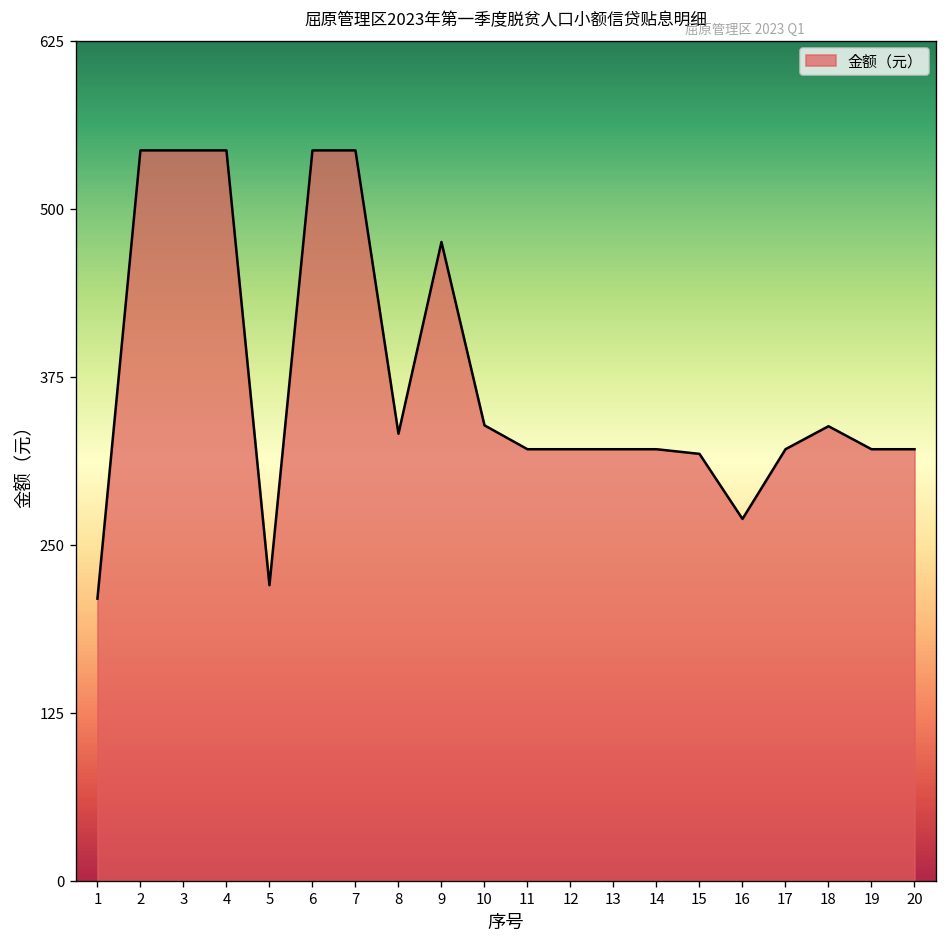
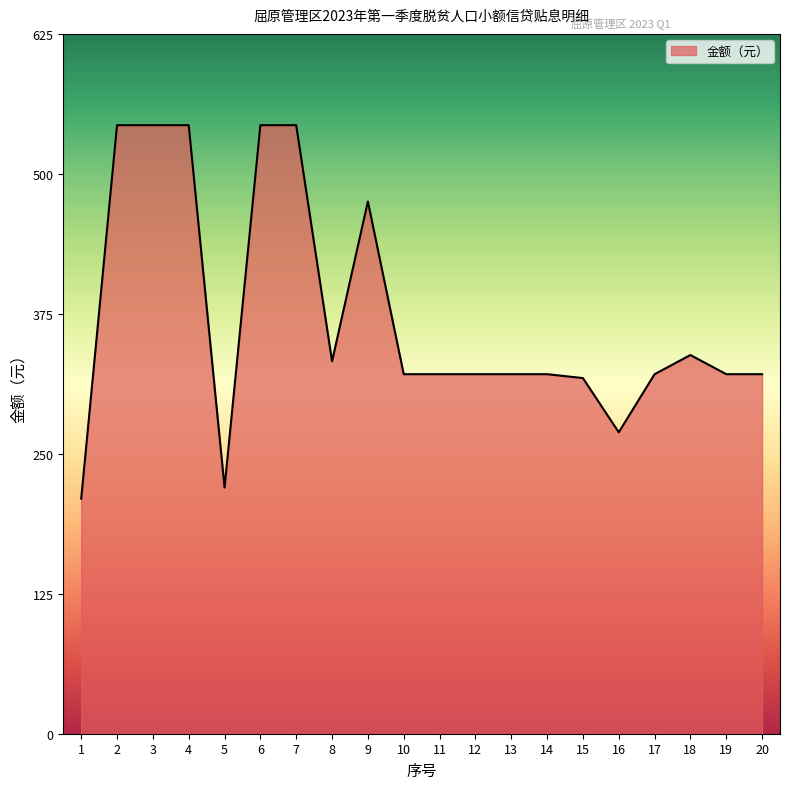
10: 339 -> 321
